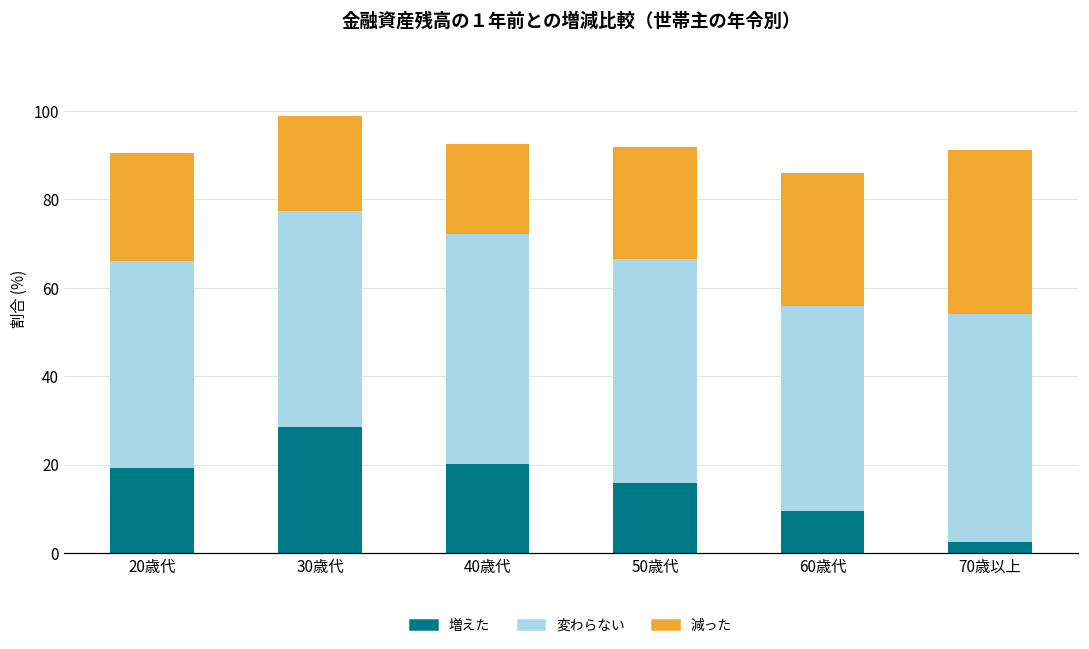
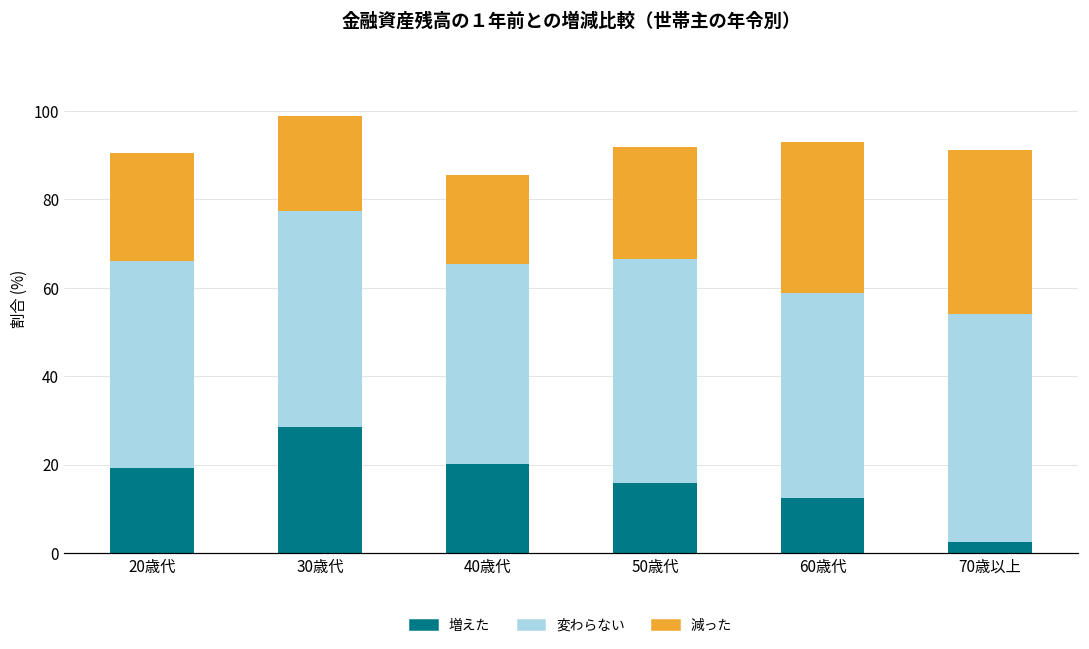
変わらない, 40歳代: 52 -> 45
増えた, 60歳代: 10 -> 13
減った, 60歳代: 30 -> 34
